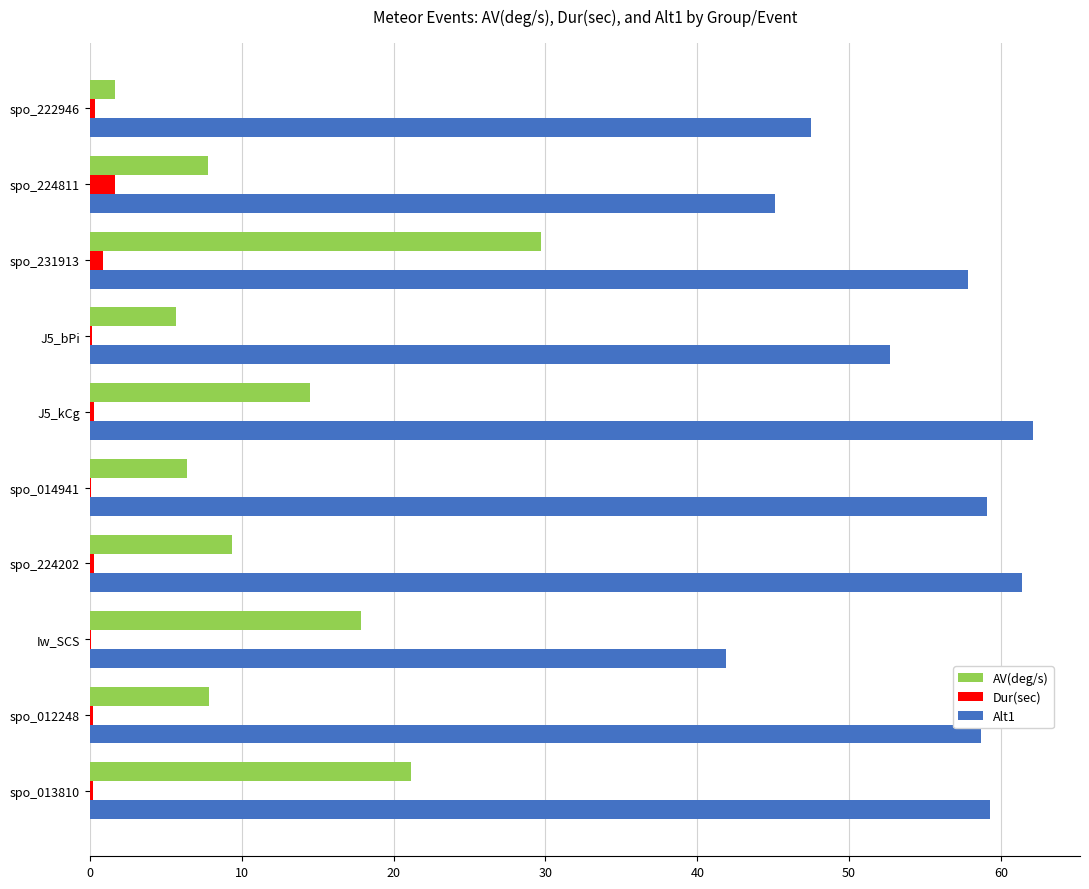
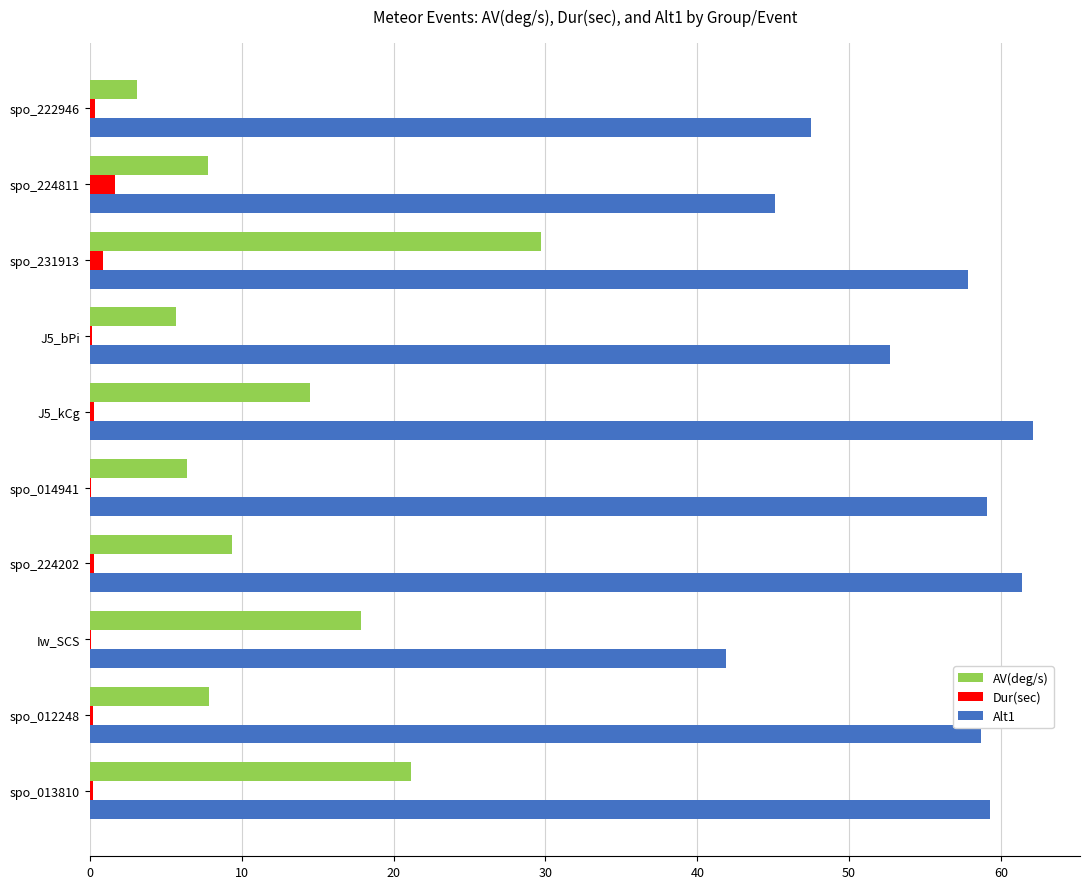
AV(deg/s), spo_222946: 1.6 -> 3.1
